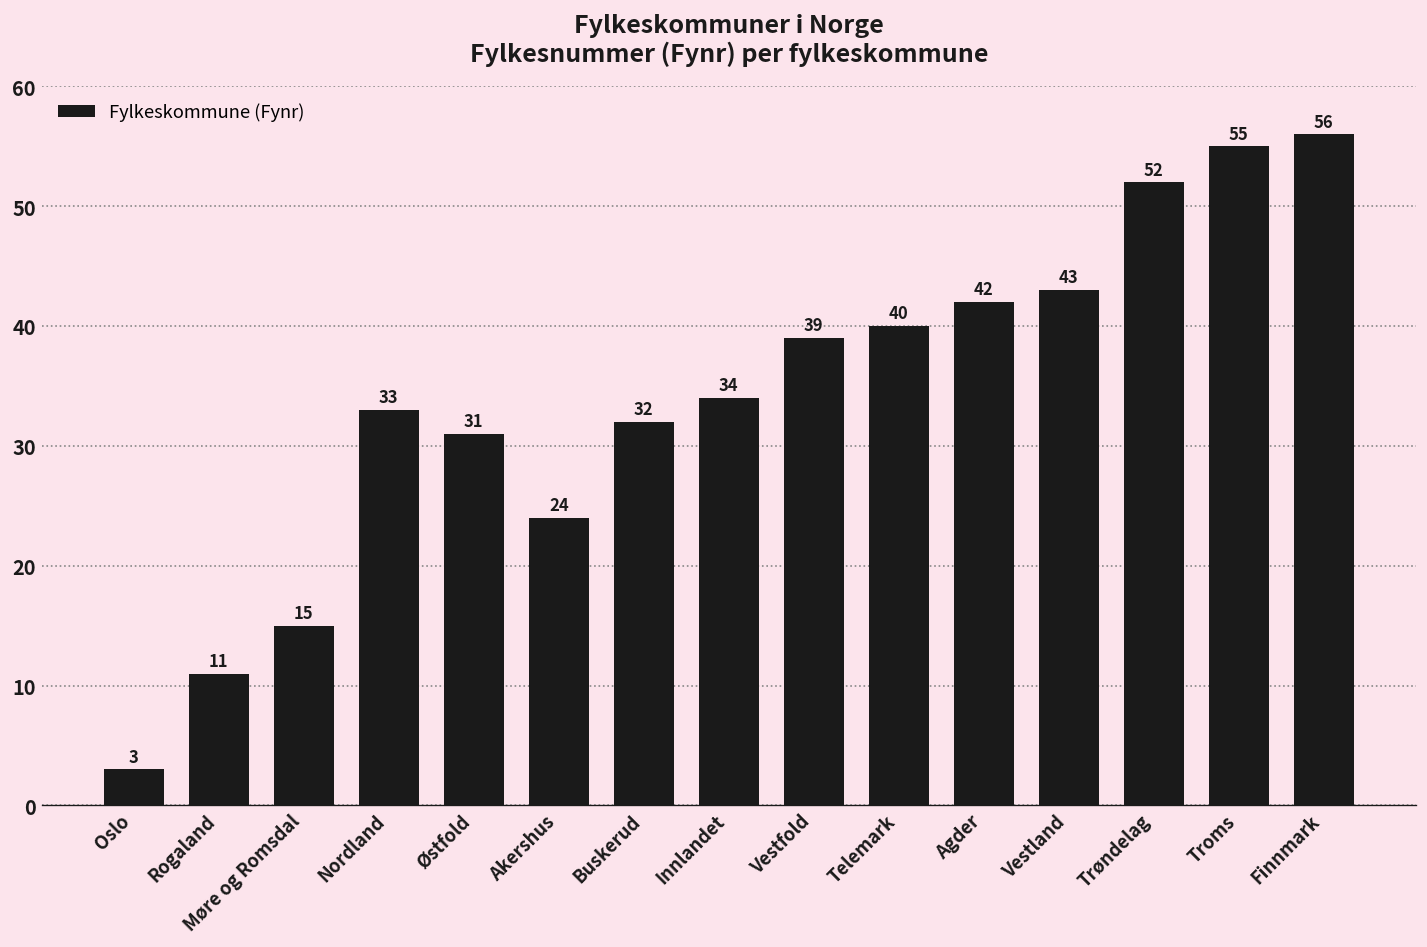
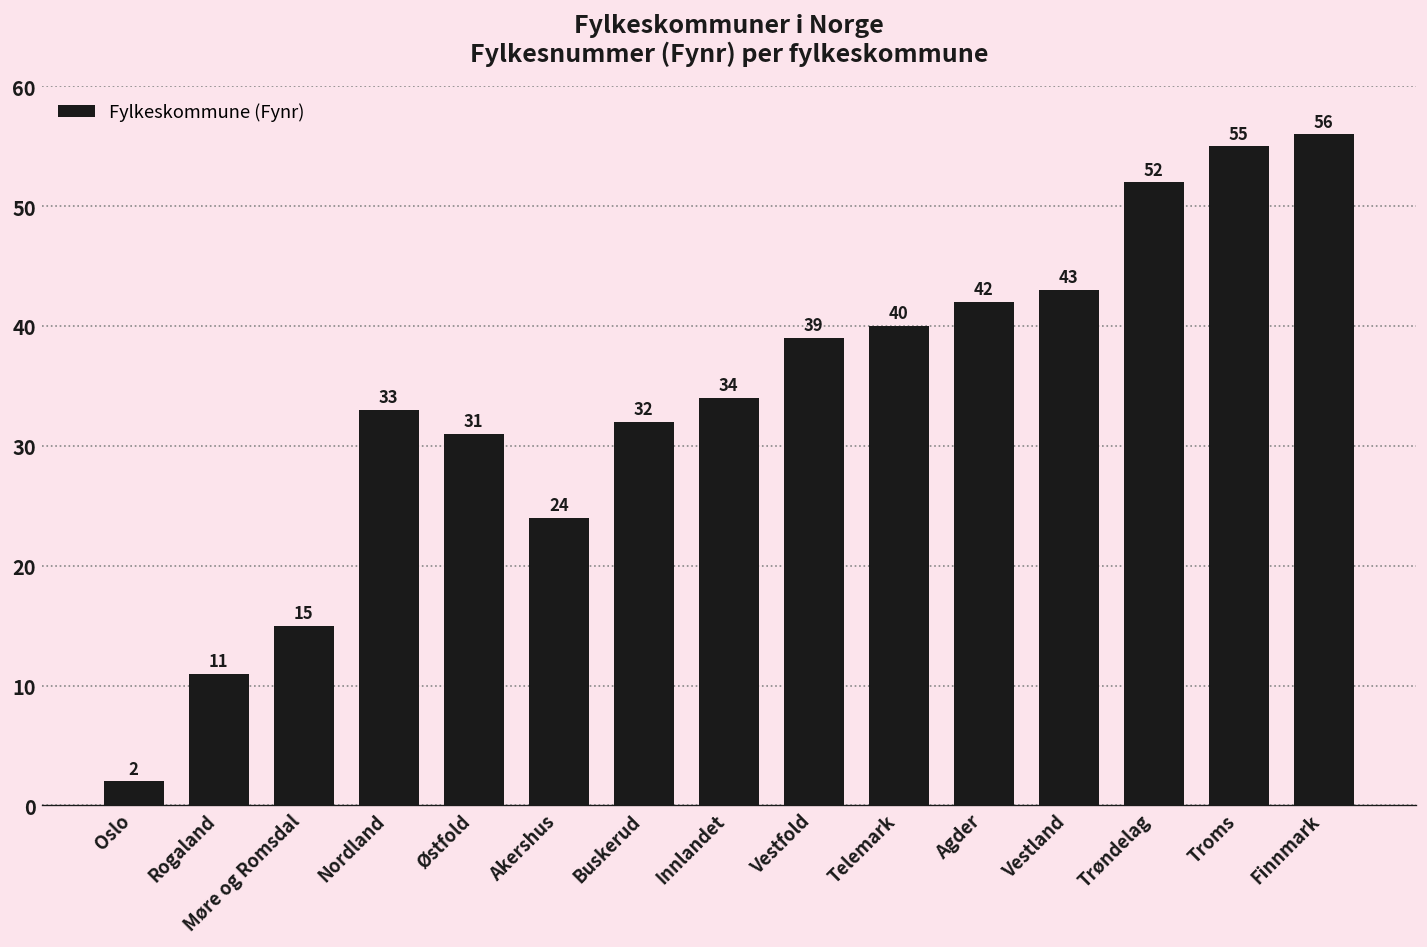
Oslo: 3 -> 2
